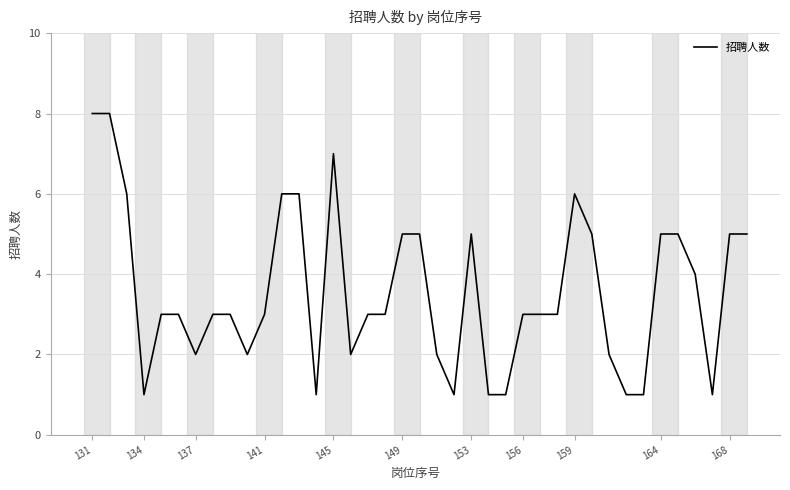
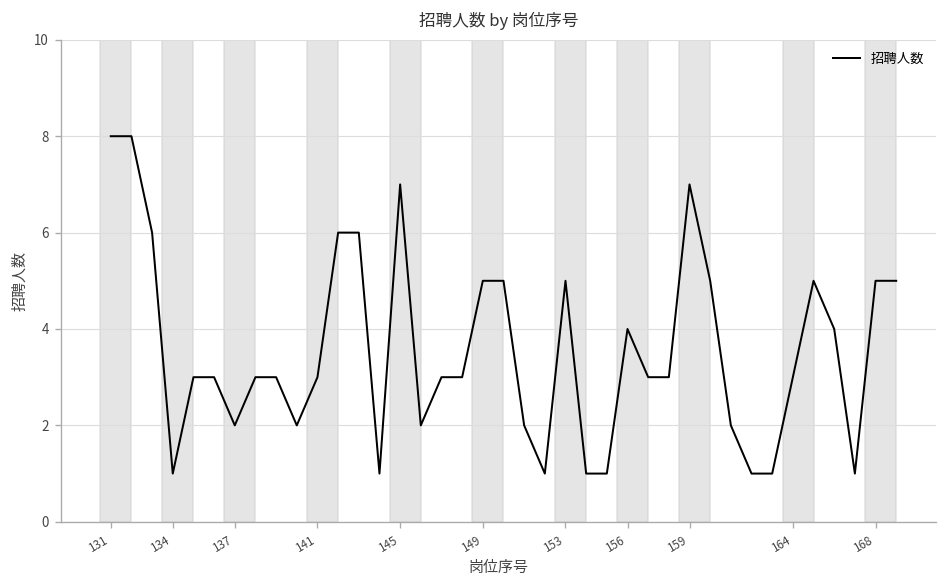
156: 3 -> 4
159: 6 -> 7
164: 5 -> 3
